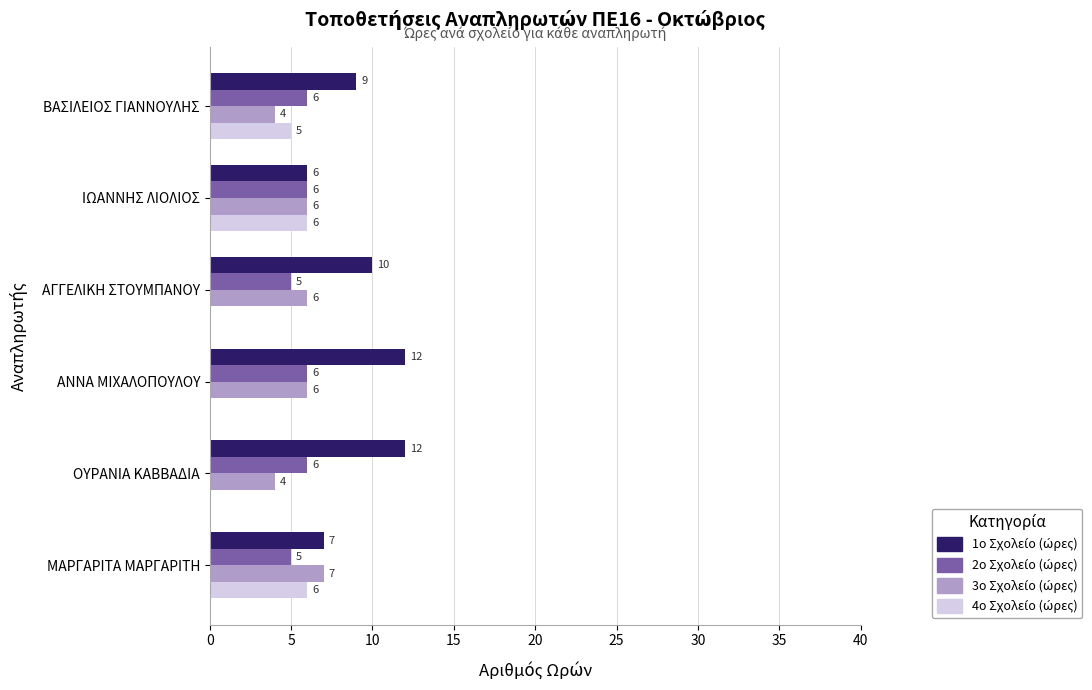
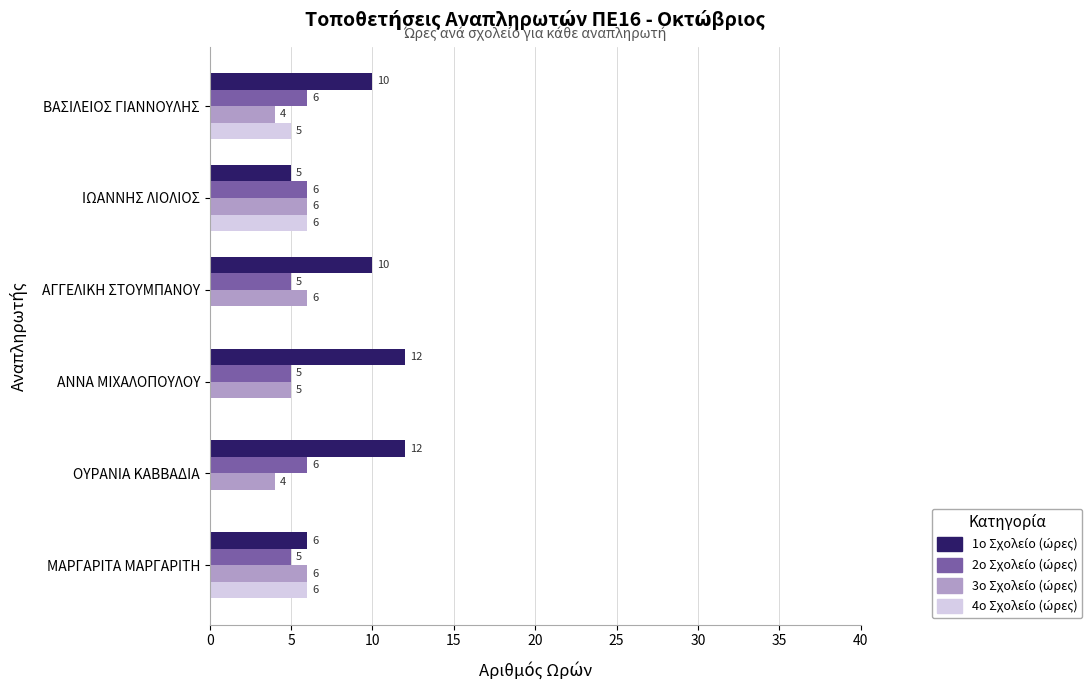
1ο Σχολείο (ώρες), ΒΑΣΙΛΕΙΟΣ ΓΙΑΝΝΟΥΛΗΣ: 9 -> 10
1ο Σχολείο (ώρες), ΙΩΑΝΝΗΣ ΛΙΟΛΙΟΣ: 6 -> 5
2ο Σχολείο (ώρες), ΑΝΝΑ ΜΙΧΑΛΟΠΟΥΛΟΥ: 6 -> 5
3ο Σχολείο (ώρες), ΑΝΝΑ ΜΙΧΑΛΟΠΟΥΛΟΥ: 6 -> 5
1ο Σχολείο (ώρες), ΜΑΡΓΑΡΙΤΑ ΜΑΡΓΑΡΙΤΗ: 7 -> 6
3ο Σχολείο (ώρες), ΜΑΡΓΑΡΙΤΑ ΜΑΡΓΑΡΙΤΗ: 7 -> 6
